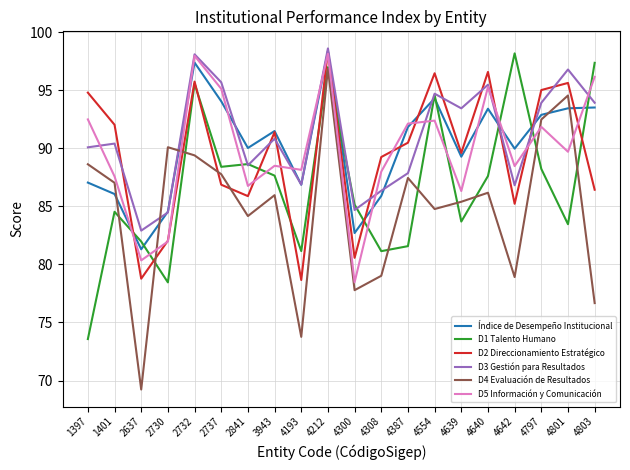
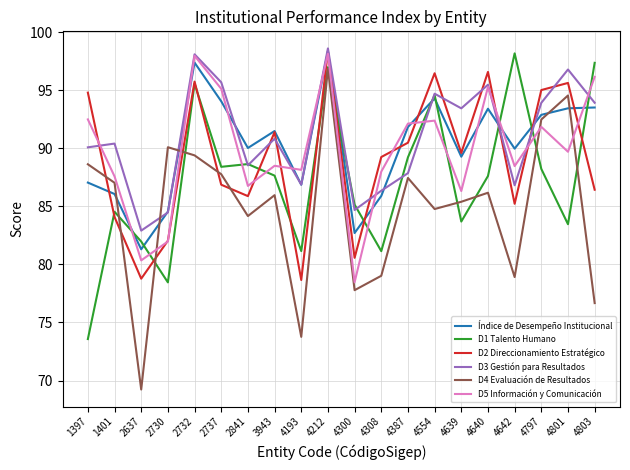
D2 Direccionamiento Estratégico, 1401: 92.0 -> 84.1
D1 Talento Humano, 4387: 81.6 -> 89.2
